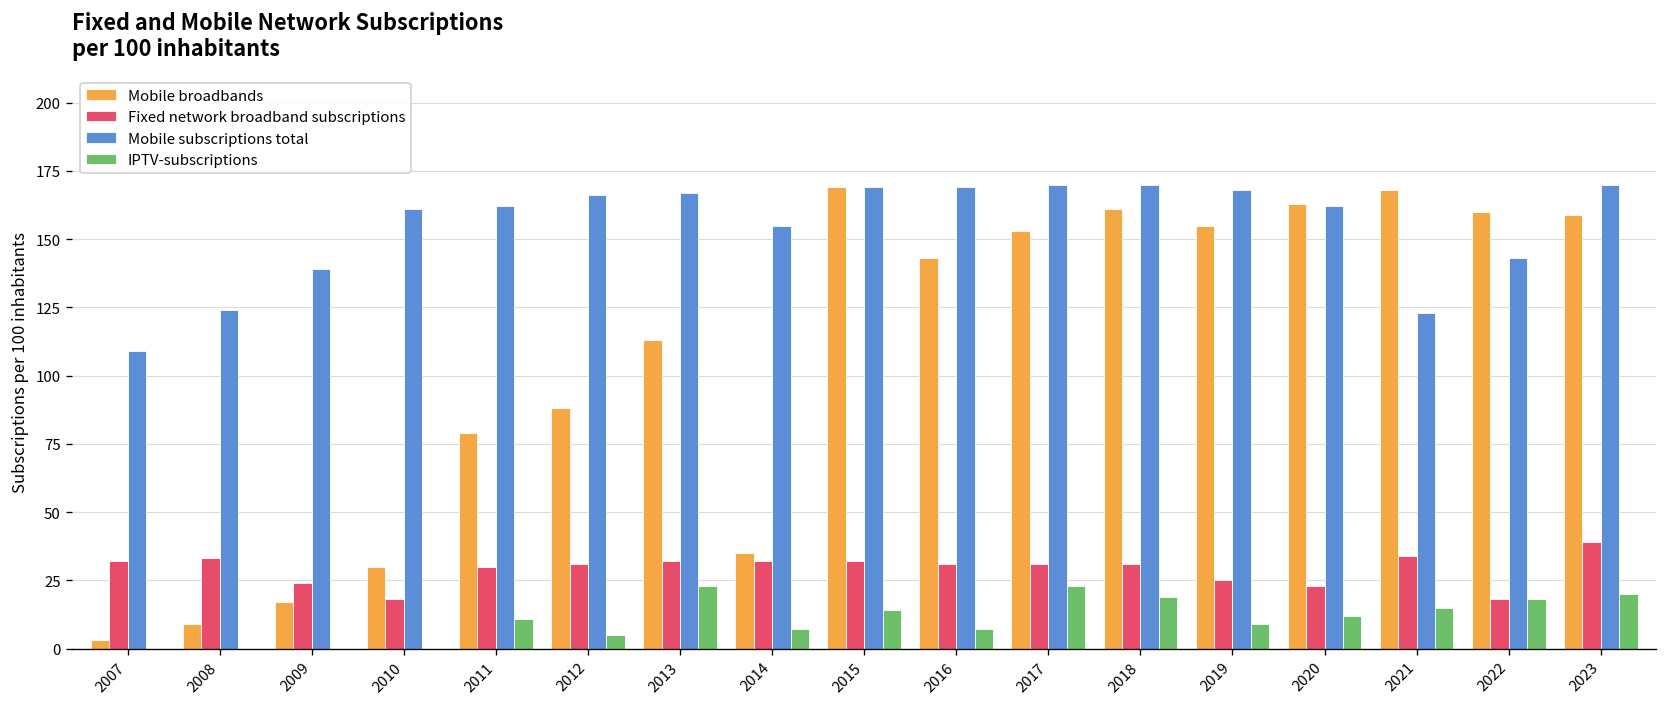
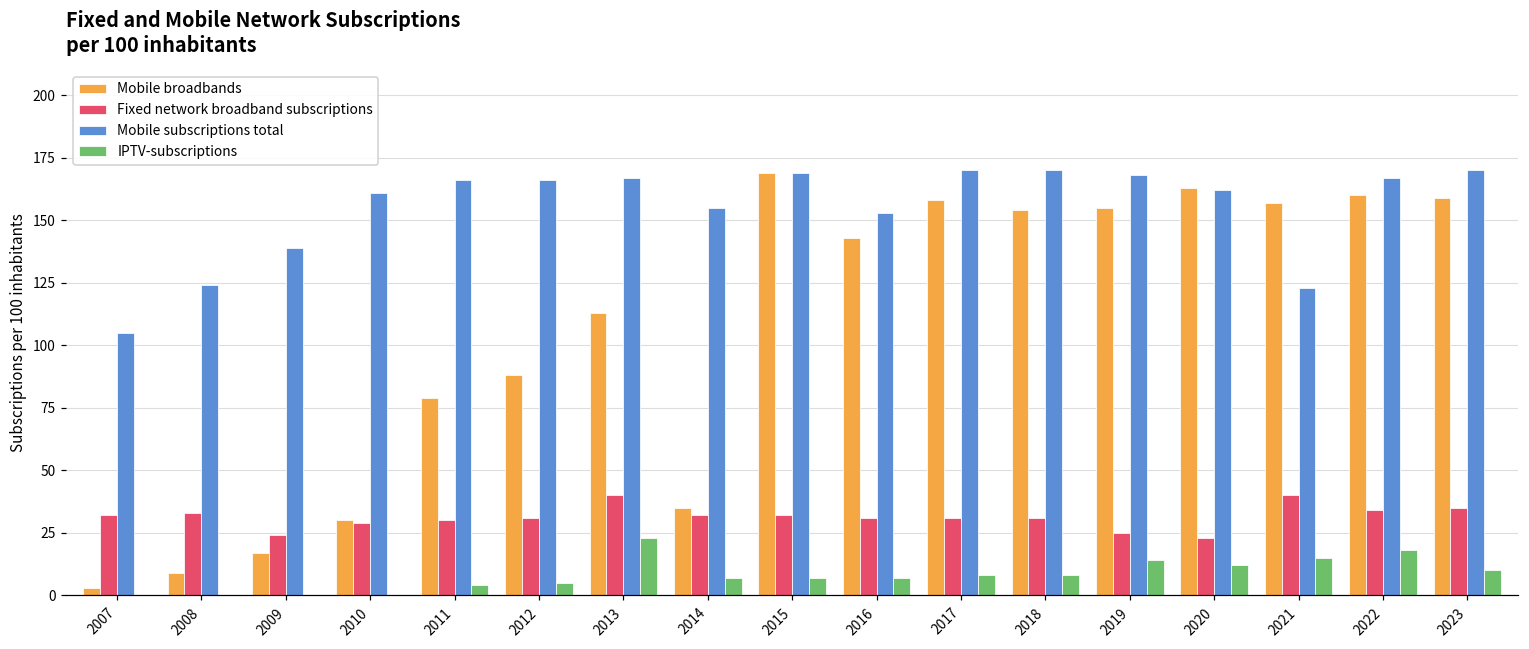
Mobile subscriptions total, 2007: 109 -> 105
Fixed network broadband subscriptions, 2010: 18 -> 29
Mobile subscriptions total, 2011: 162 -> 166
IPTV-subscriptions, 2011: 11 -> 4
Fixed network broadband subscriptions, 2013: 32 -> 40
IPTV-subscriptions, 2015: 14 -> 7
Mobile subscriptions total, 2016: 169 -> 153
Mobile broadbands, 2017: 153 -> 158
IPTV-subscriptions, 2017: 23 -> 8
Mobile broadbands, 2018: 161 -> 154
IPTV-subscriptions, 2018: 19 -> 8
IPTV-subscriptions, 2019: 9 -> 14
Mobile broadbands, 2021: 168 -> 157
Fixed network broadband subscriptions, 2021: 34 -> 40
Fixed network broadband subscriptions, 2022: 18 -> 34
Mobile subscriptions total, 2022: 143 -> 167
Fixed network broadband subscriptions, 2023: 39 -> 35
IPTV-subscriptions, 2023: 20 -> 10
